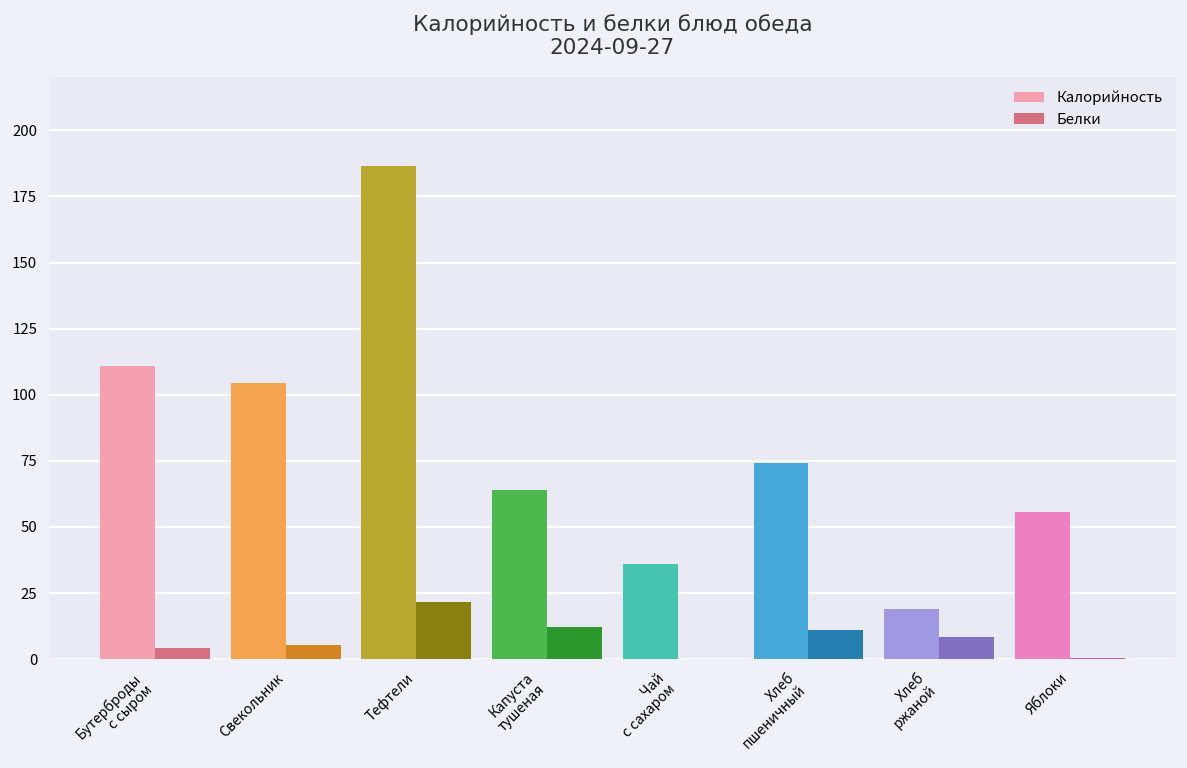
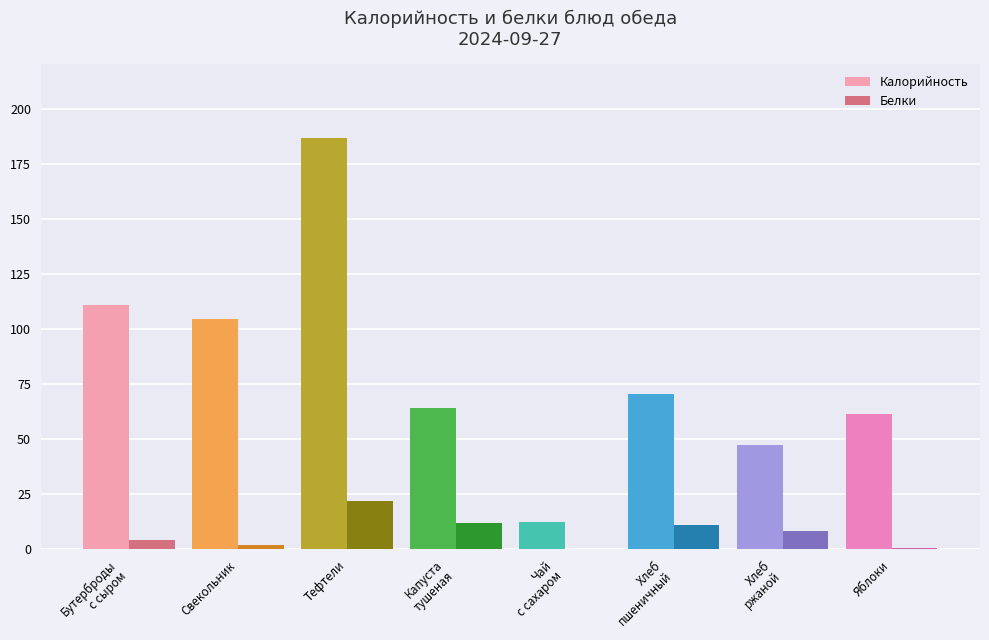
Белки, Свекольник: 5 -> 2
Калорийность, Чай с сахаром: 36 -> 13
Калорийность, Хлеб пшеничный: 74 -> 70
Калорийность, Хлеб ржаной: 19 -> 47
Калорийность, Яблоки: 56 -> 61
